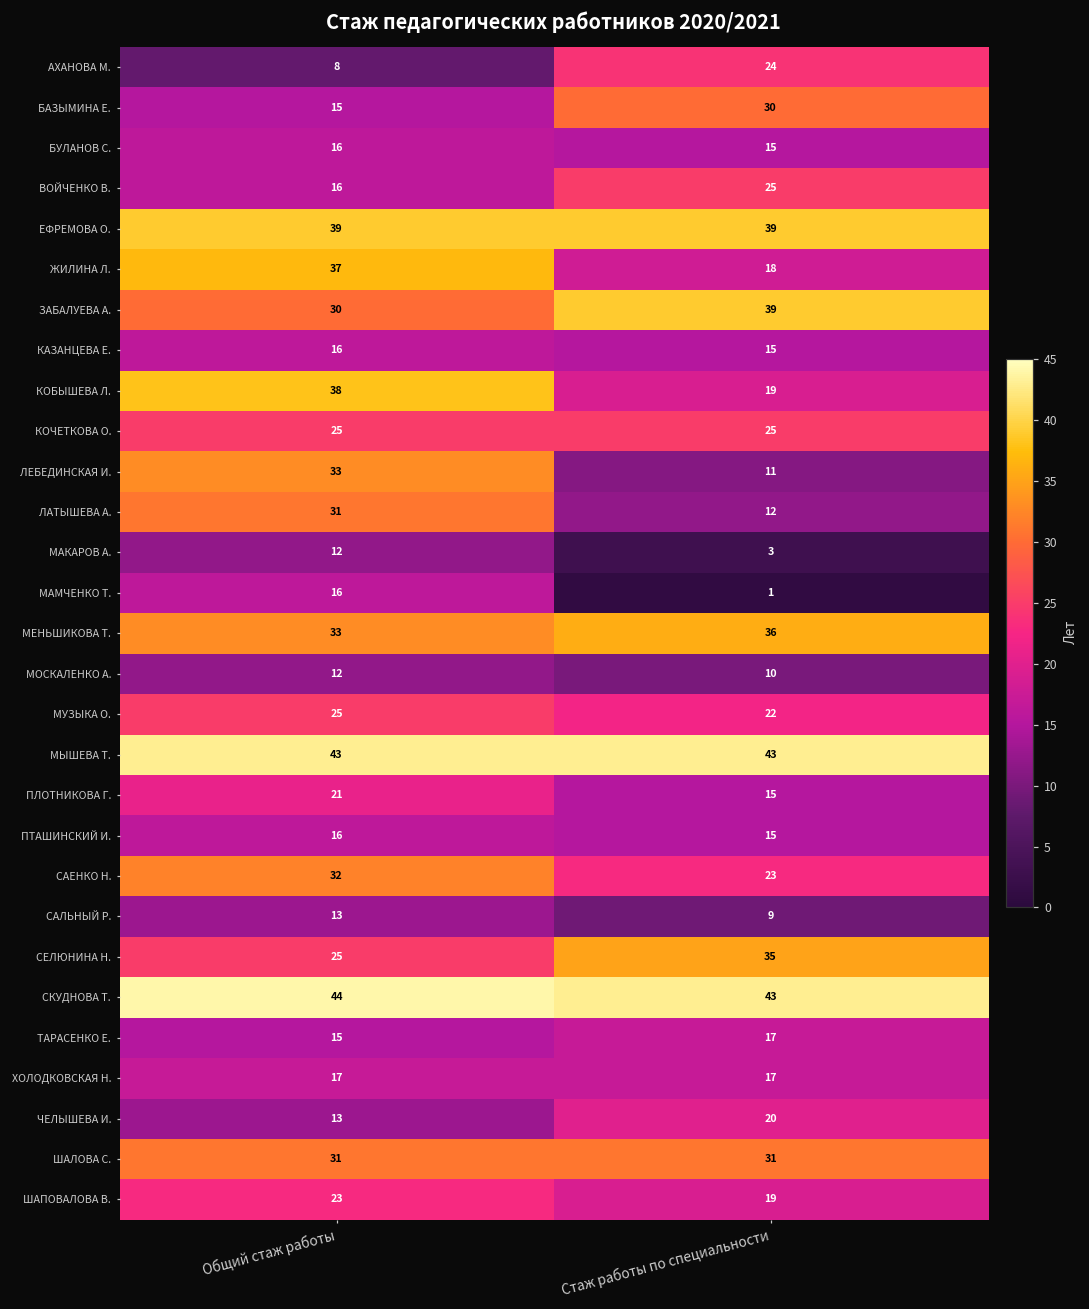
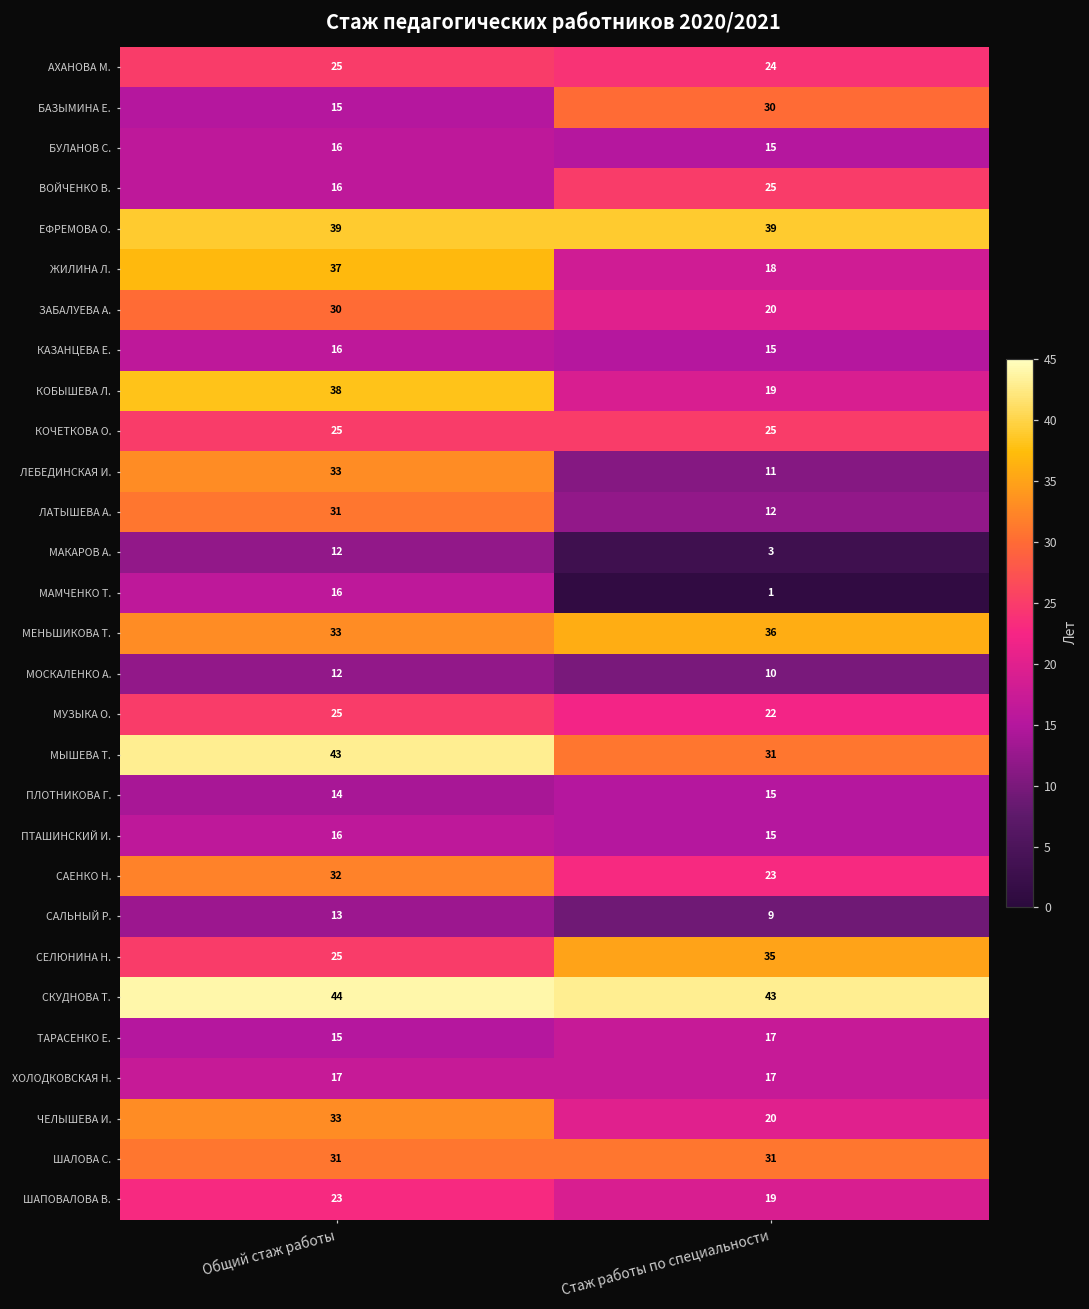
АХАНОВА М., Общий стаж работы: 8 -> 25
ЗАБАЛУЕВА А., Стаж работы по специальности: 39 -> 20
МЫШЕВА Т., Стаж работы по специальности: 43 -> 31
ПЛОТНИКОВА Г., Общий стаж работы: 21 -> 14
ЧЕЛЫШЕВА И., Общий стаж работы: 13 -> 33
